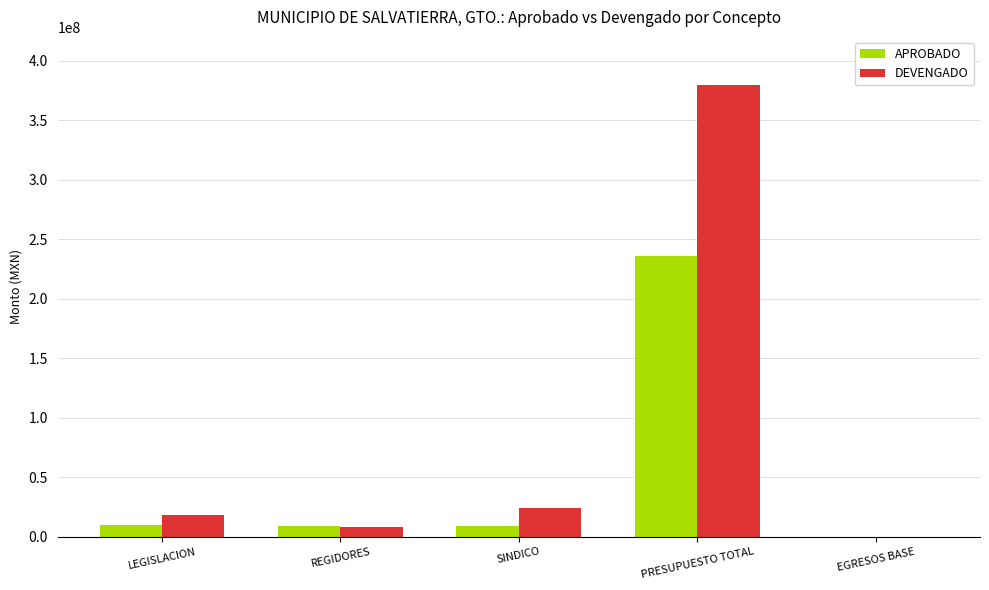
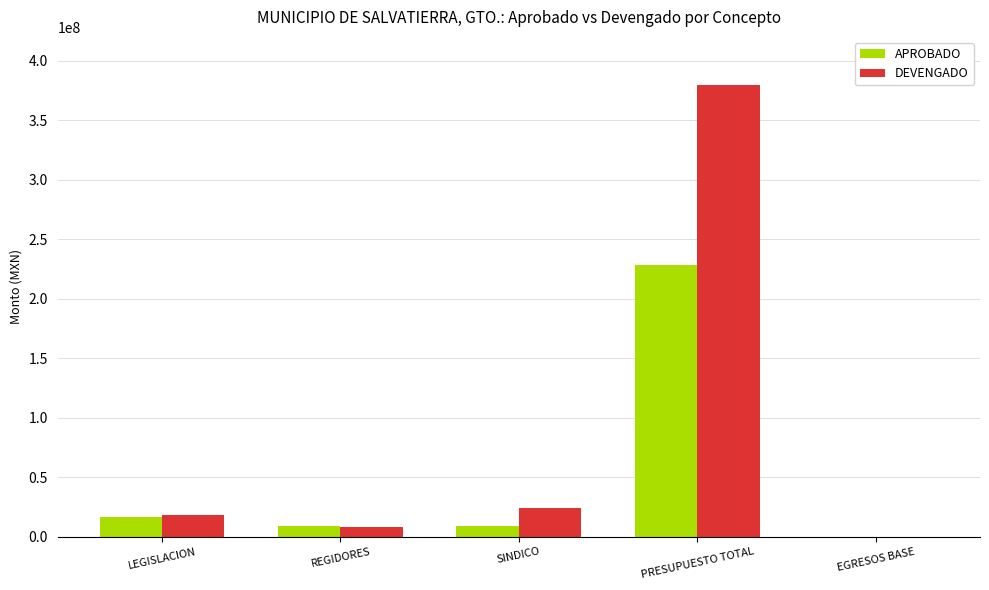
APROBADO, LEGISLACION: 10000000 -> 17000000
APROBADO, PRESUPUESTO TOTAL: 236000000 -> 228000000
